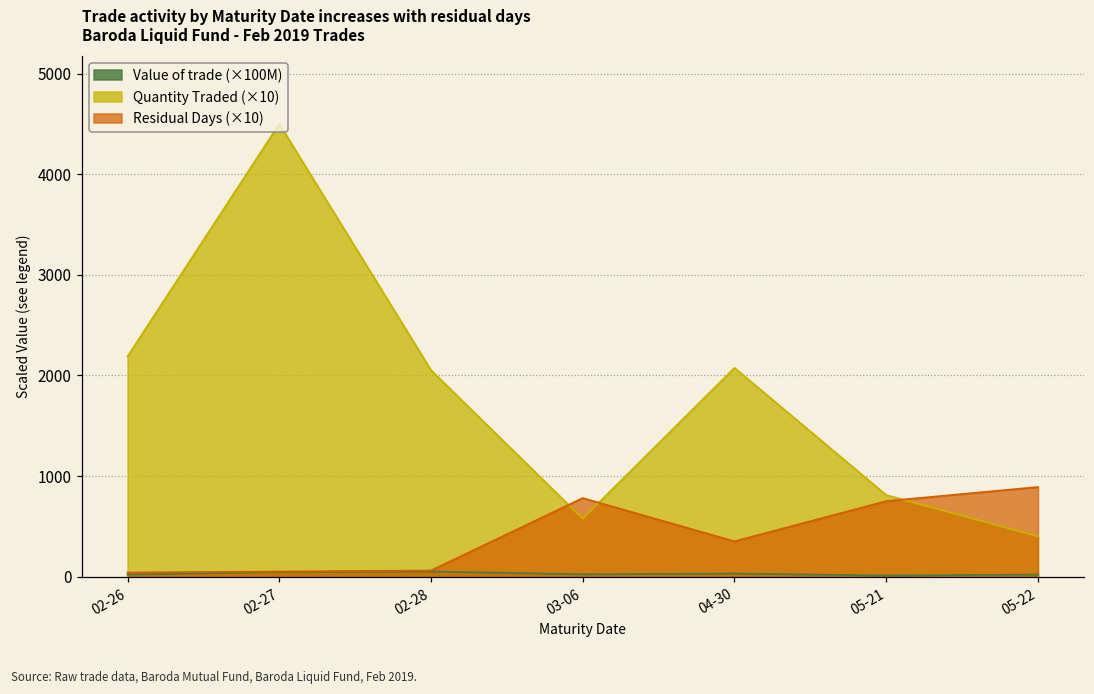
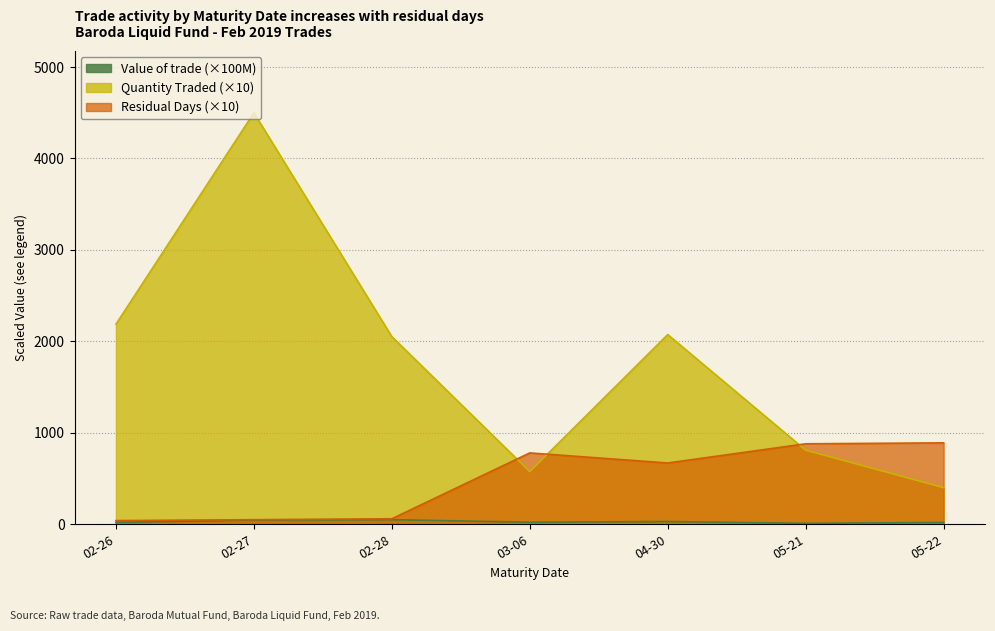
Residual Days (×10), 04-30: 400 -> 700
Residual Days (×10), 05-21: 800 -> 900
